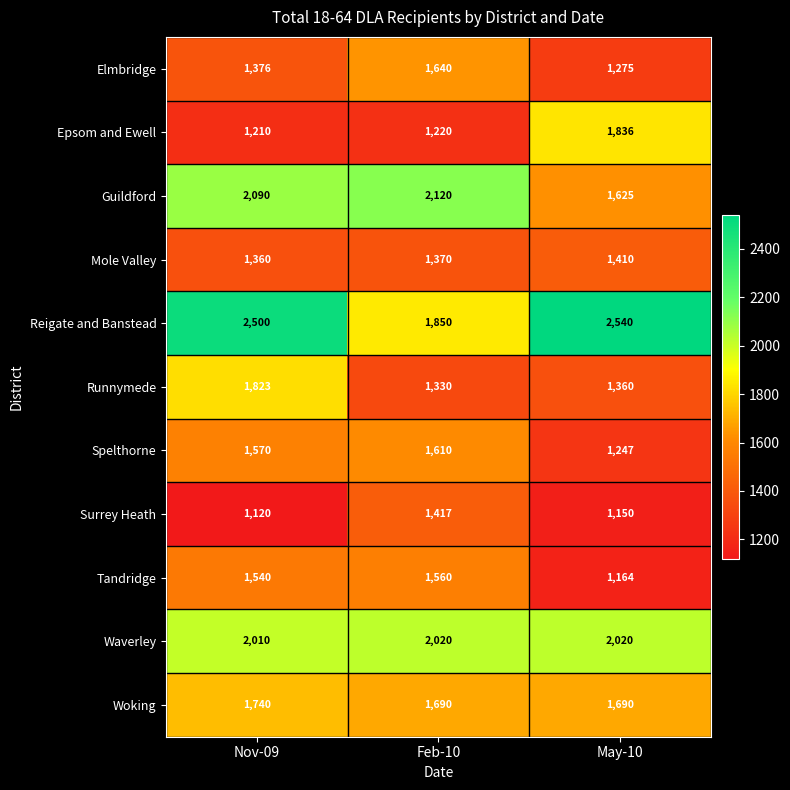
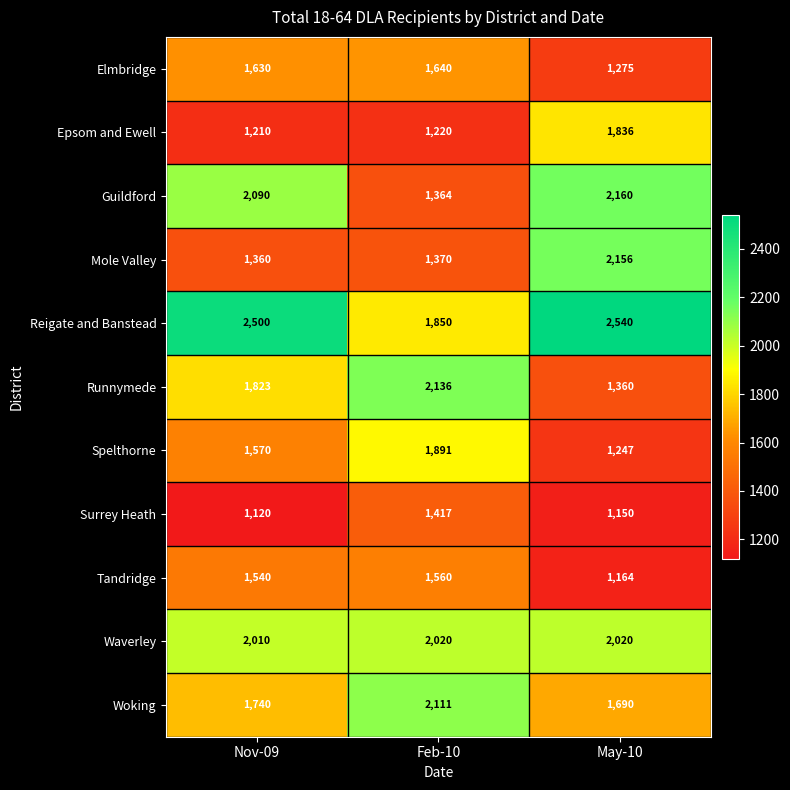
Elmbridge, Nov-09: 1,376 -> 1,630
Guildford, Feb-10: 2,120 -> 1,364
Guildford, May-10: 1,625 -> 2,160
Mole Valley, May-10: 1,410 -> 2,156
Runnymede, Feb-10: 1,330 -> 2,136
Spelthorne, Feb-10: 1,610 -> 1,891
Woking, Feb-10: 1,690 -> 2,111
